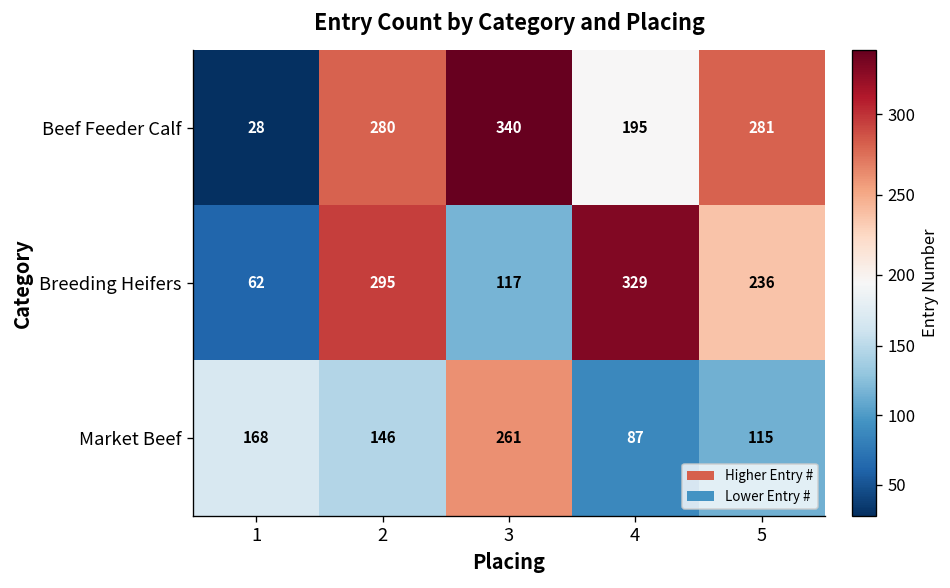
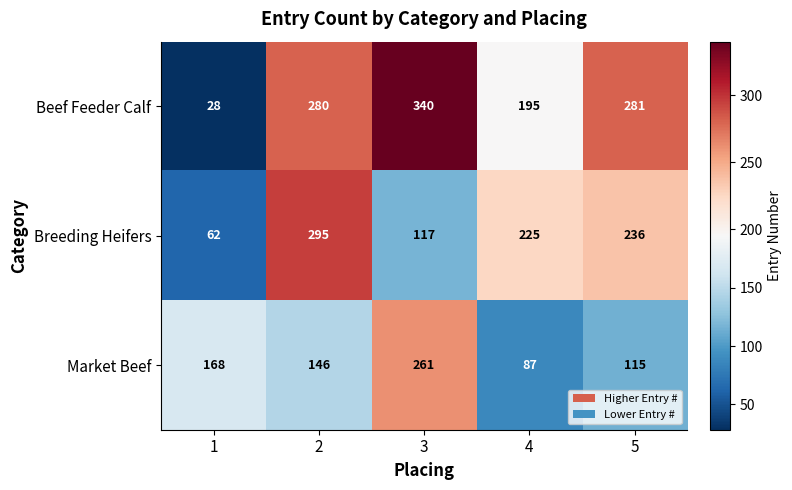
Breeding Heifers, 4: 329 -> 225
